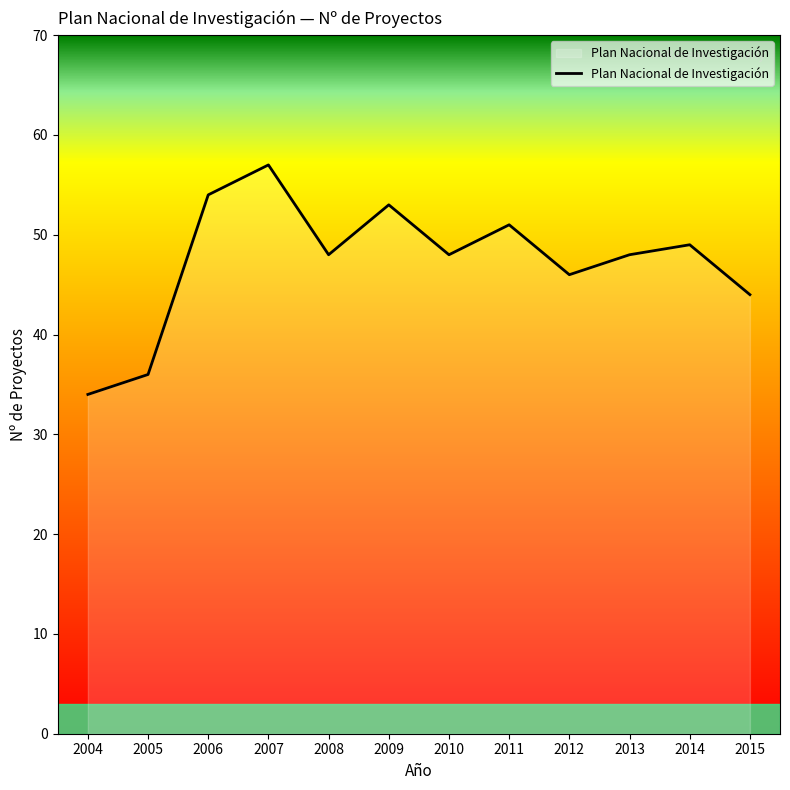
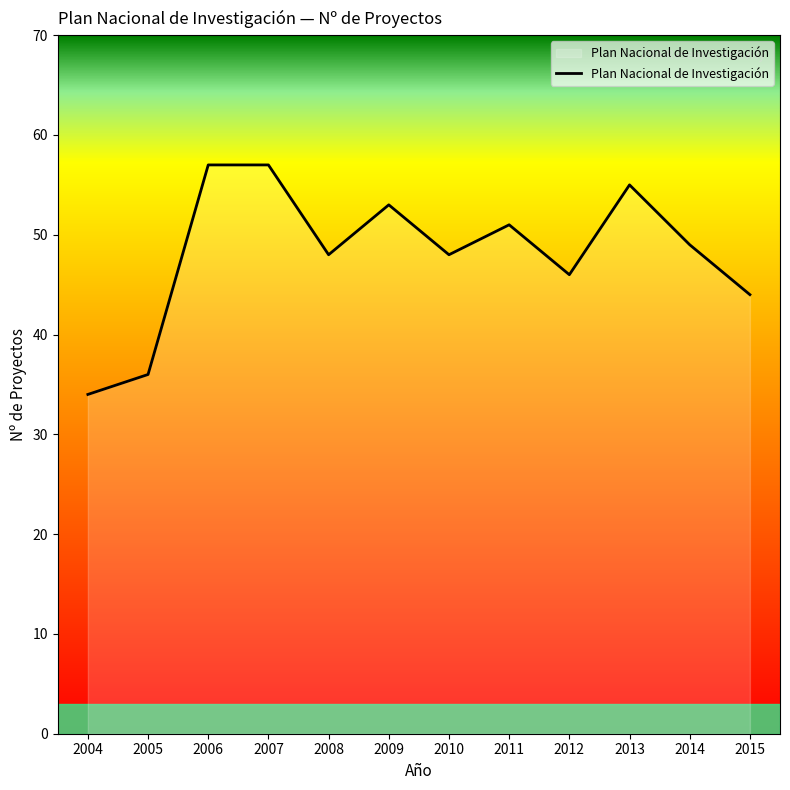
2006: 54 -> 57
2013: 48 -> 55
